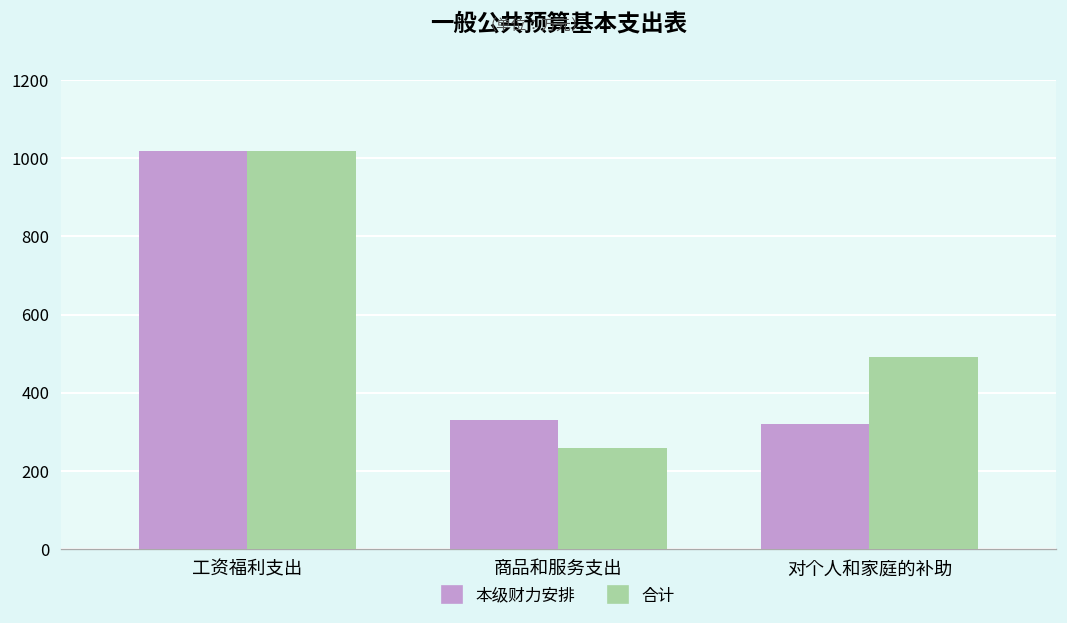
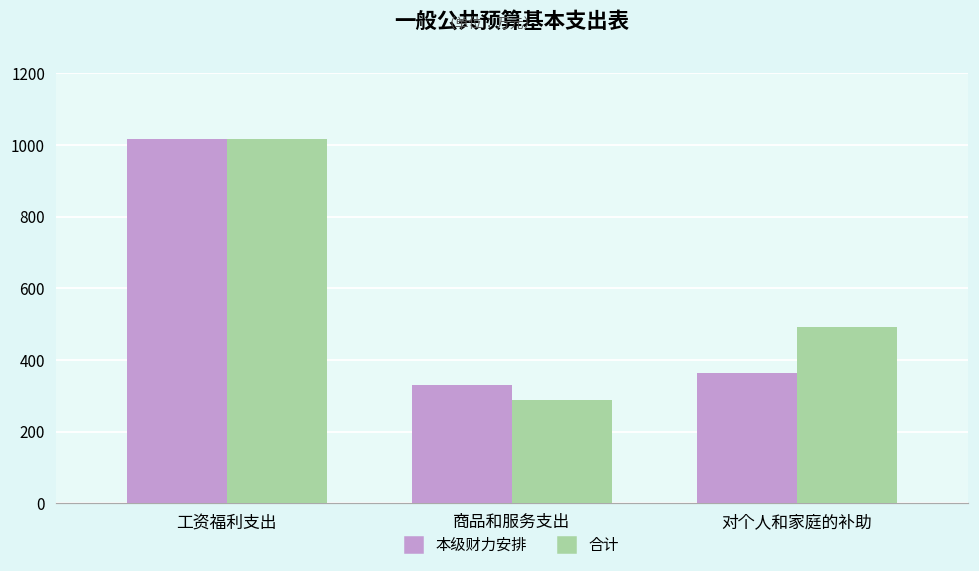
合计, 商品和服务支出: 260 -> 290
本级财力安排, 对个人和家庭的补助: 320 -> 360
